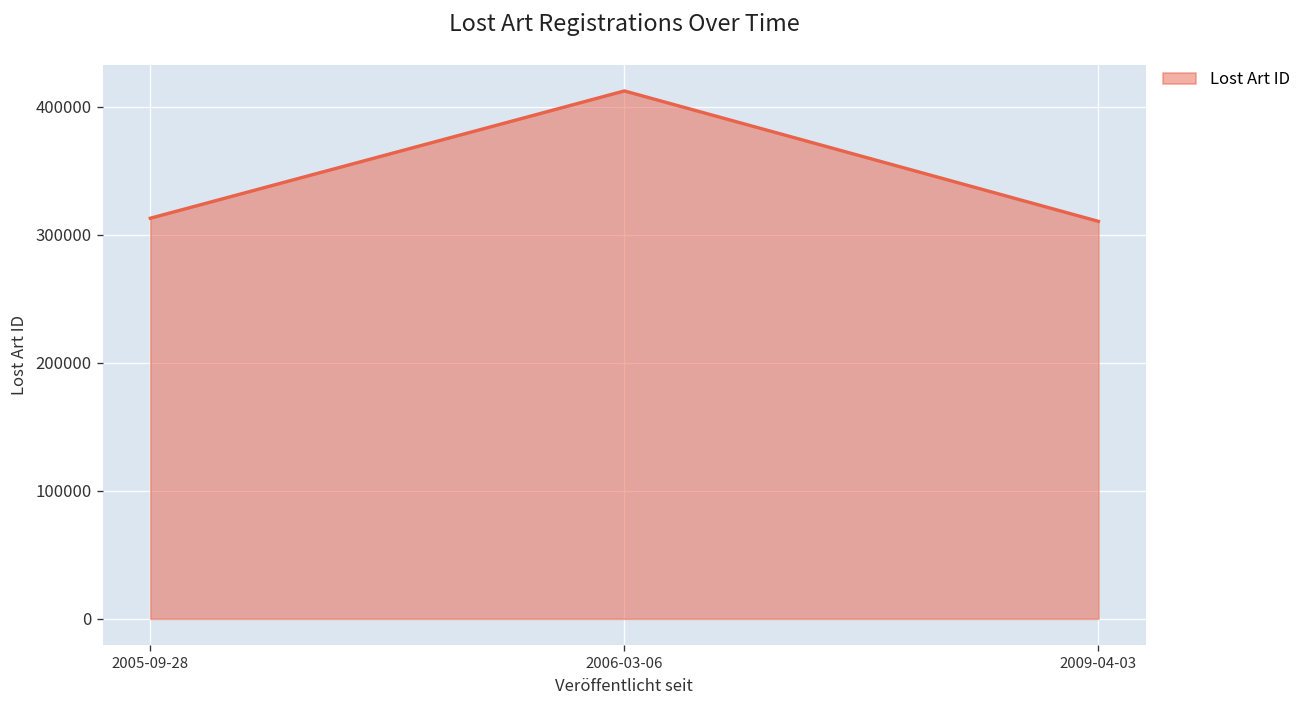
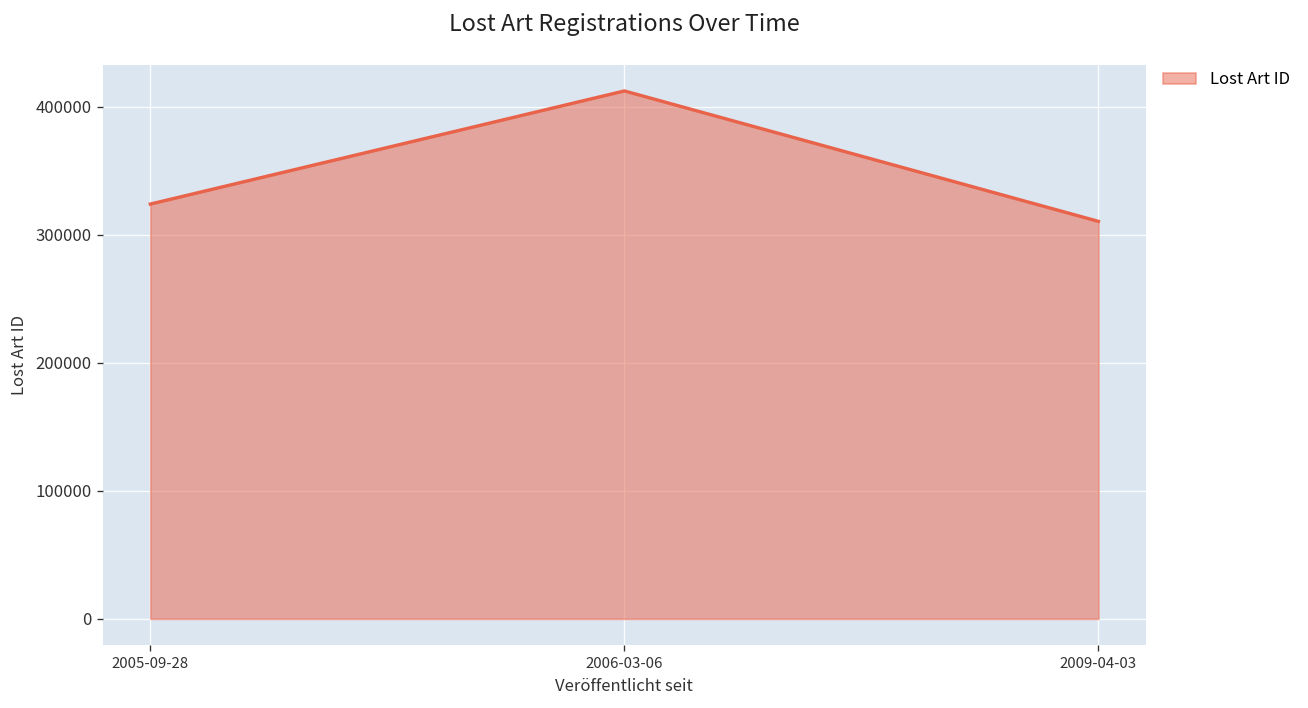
2005-09-28: 313000 -> 324000
